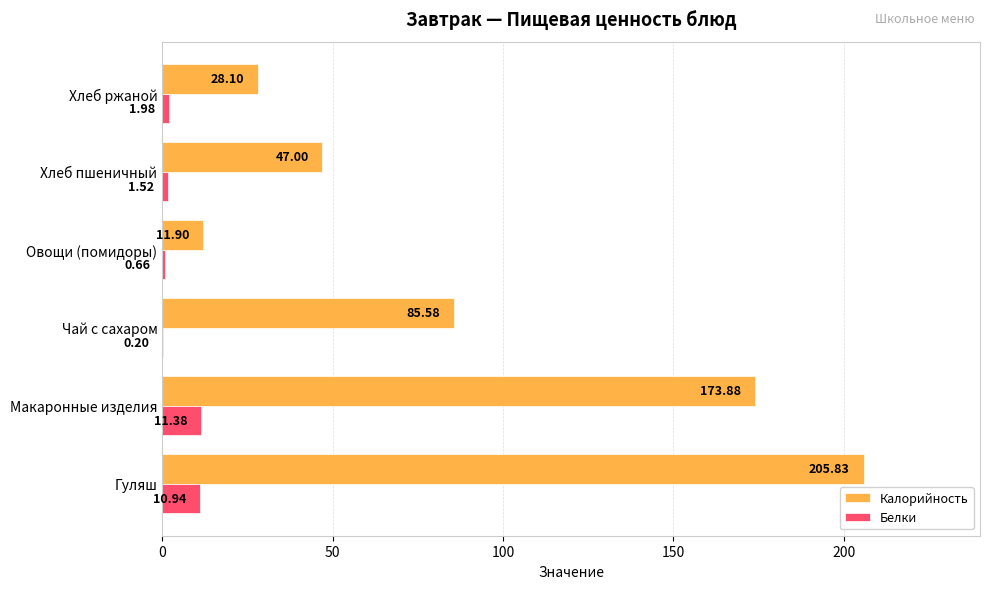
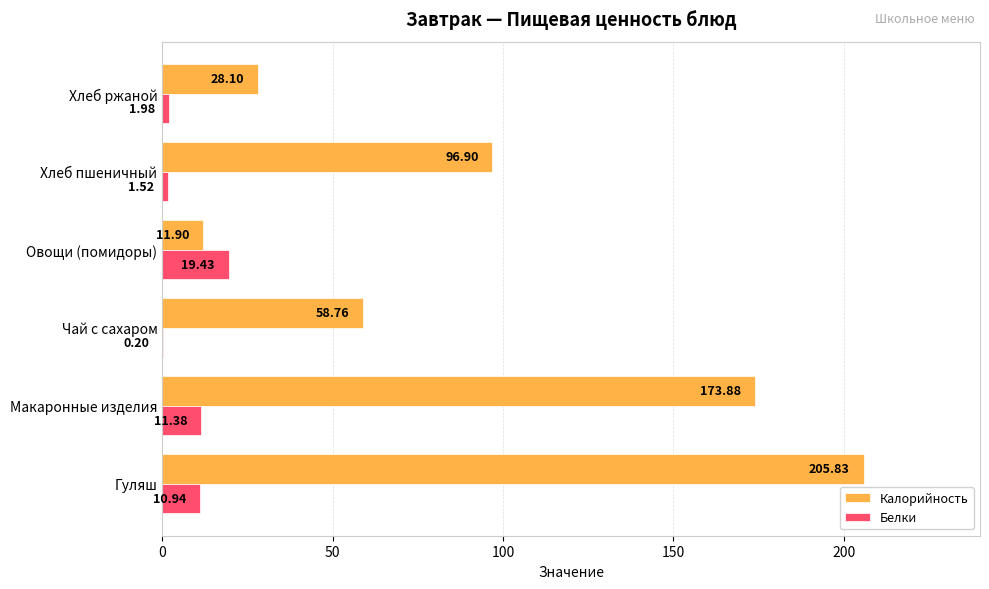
Калорийность, Хлеб пшеничный: 47.00 -> 96.90
Белки, Овощи (помидоры): 0.66 -> 19.43
Калорийность, Чай с сахаром: 85.58 -> 58.76
